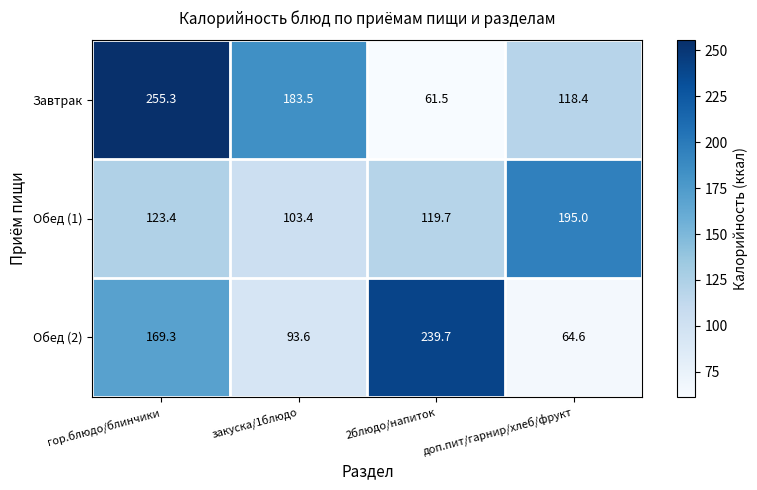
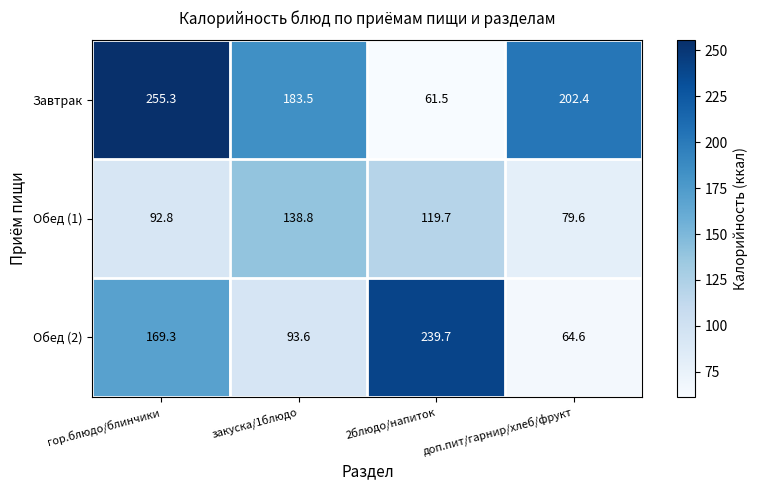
Завтрак, доп.пит/гарнир/хлеб/фрукт: 118.4 -> 202.4
Обед (1), гор.блюдо/блинчики: 123.4 -> 92.8
Обед (1), закуска/1блюдо: 103.4 -> 138.8
Обед (1), доп.пит/гарнир/хлеб/фрукт: 195.0 -> 79.6
